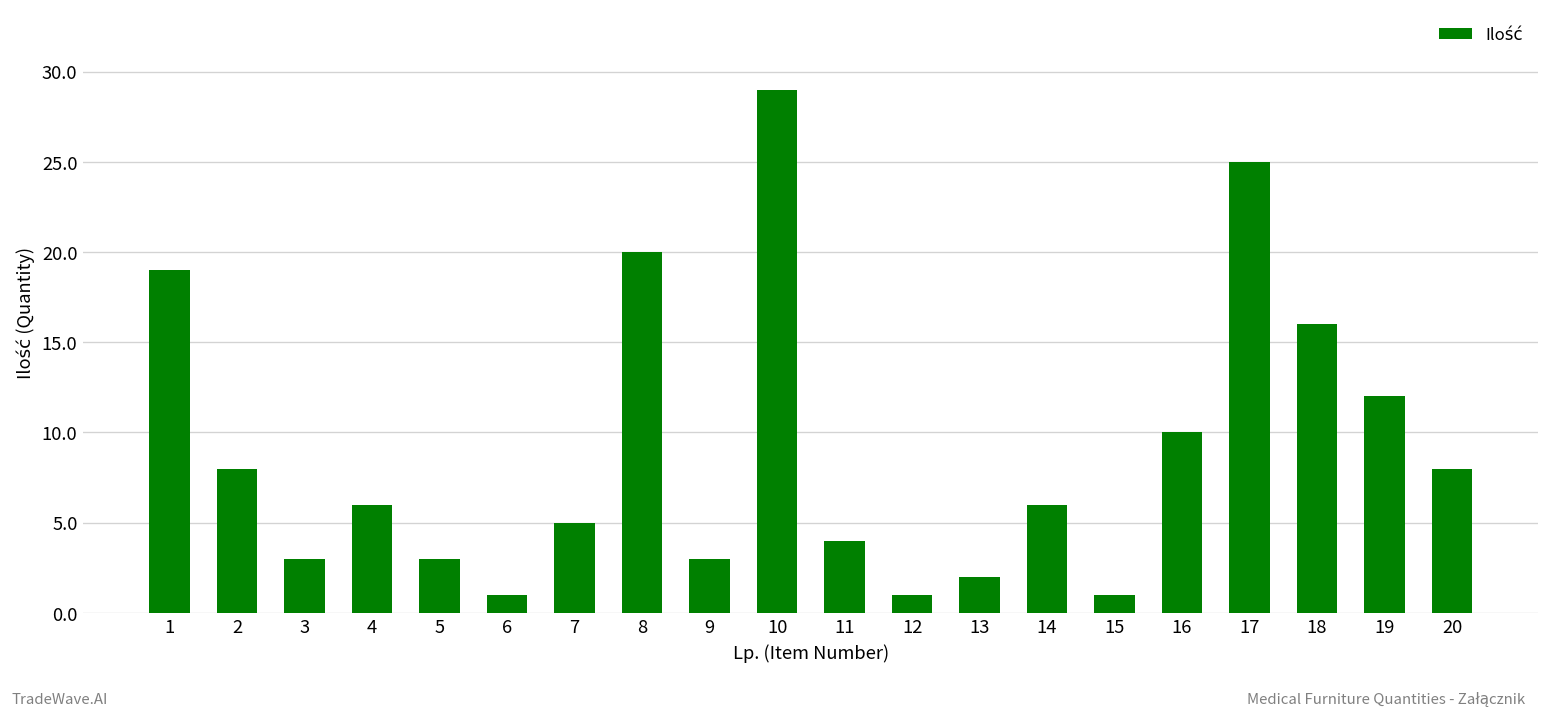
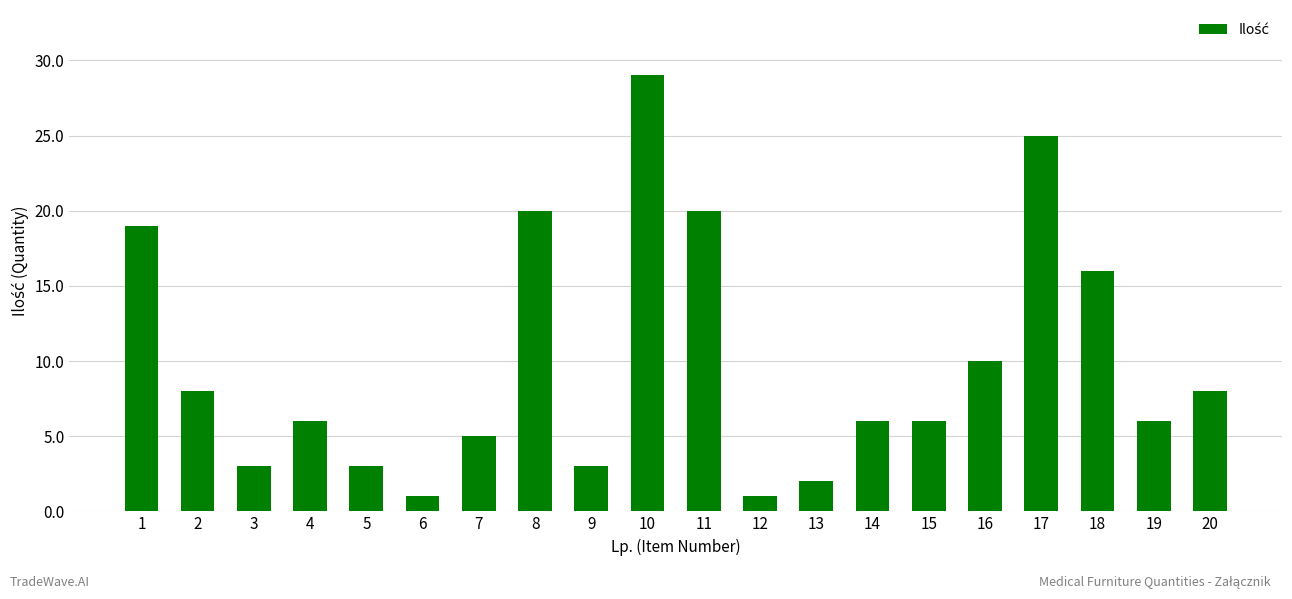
11: 4 -> 20
15: 1 -> 6
19: 12 -> 6
